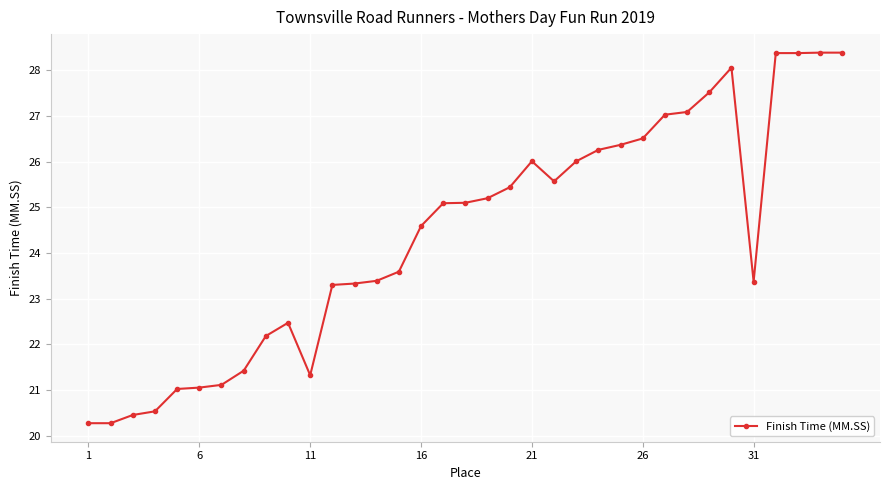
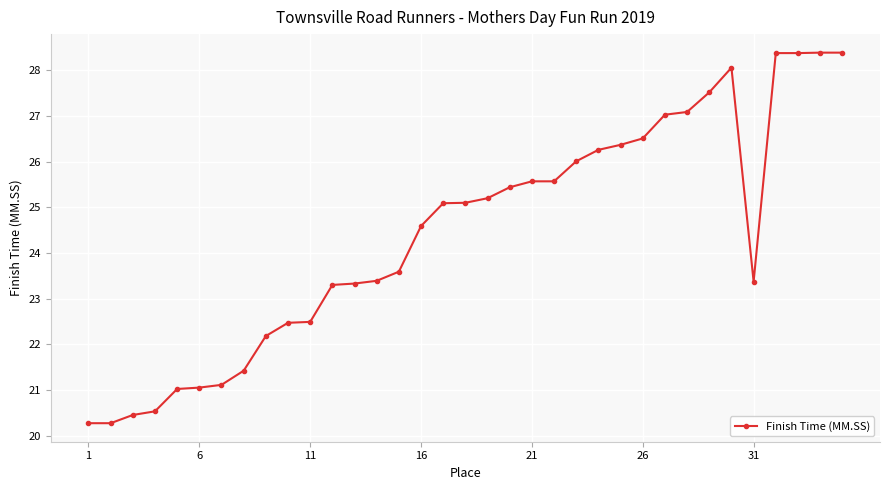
11: 21.3 -> 22.5
21: 26.0 -> 25.6
